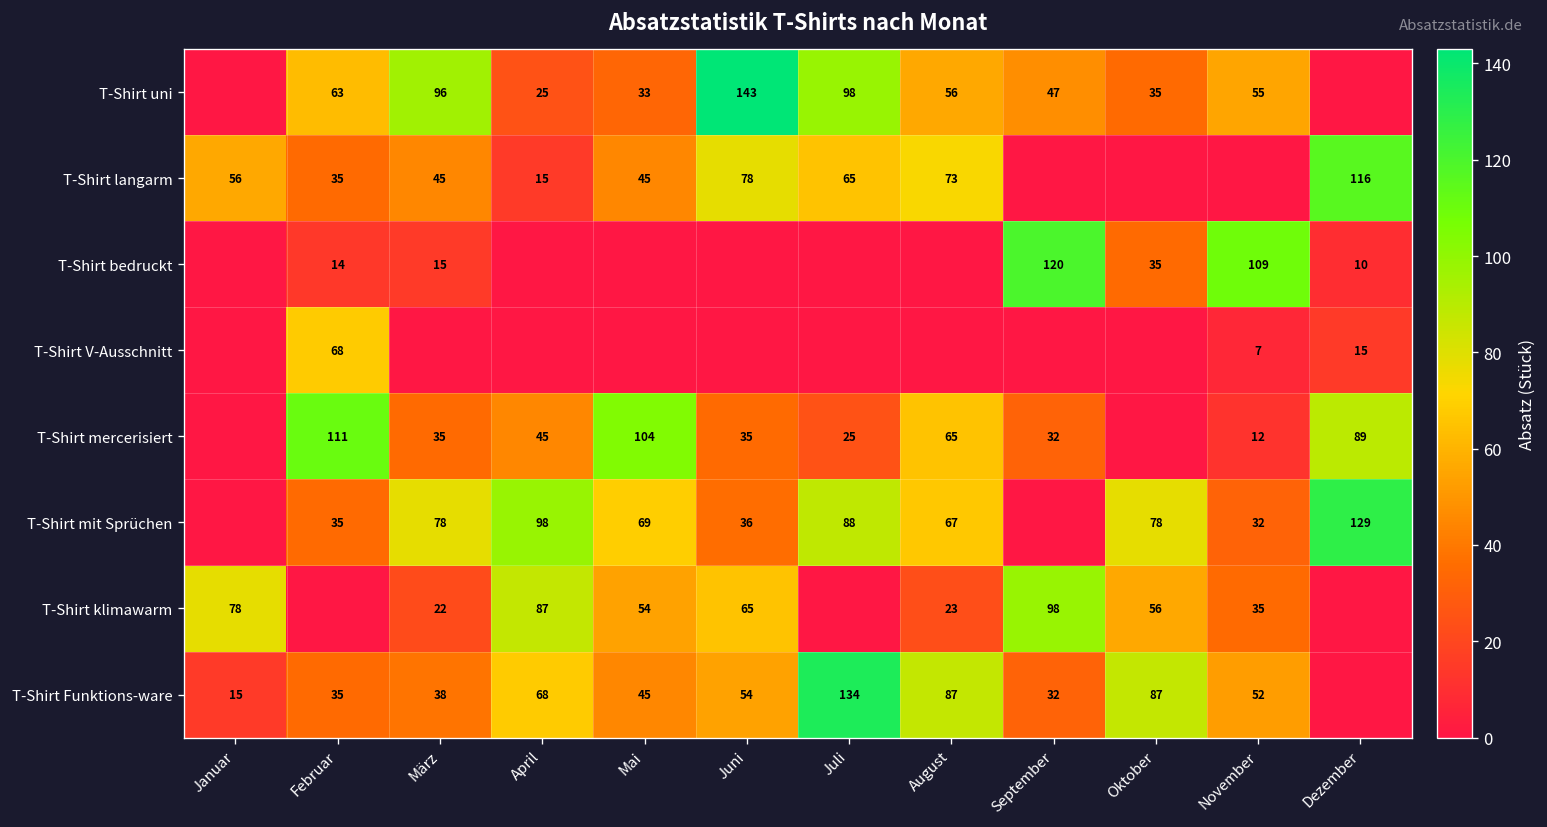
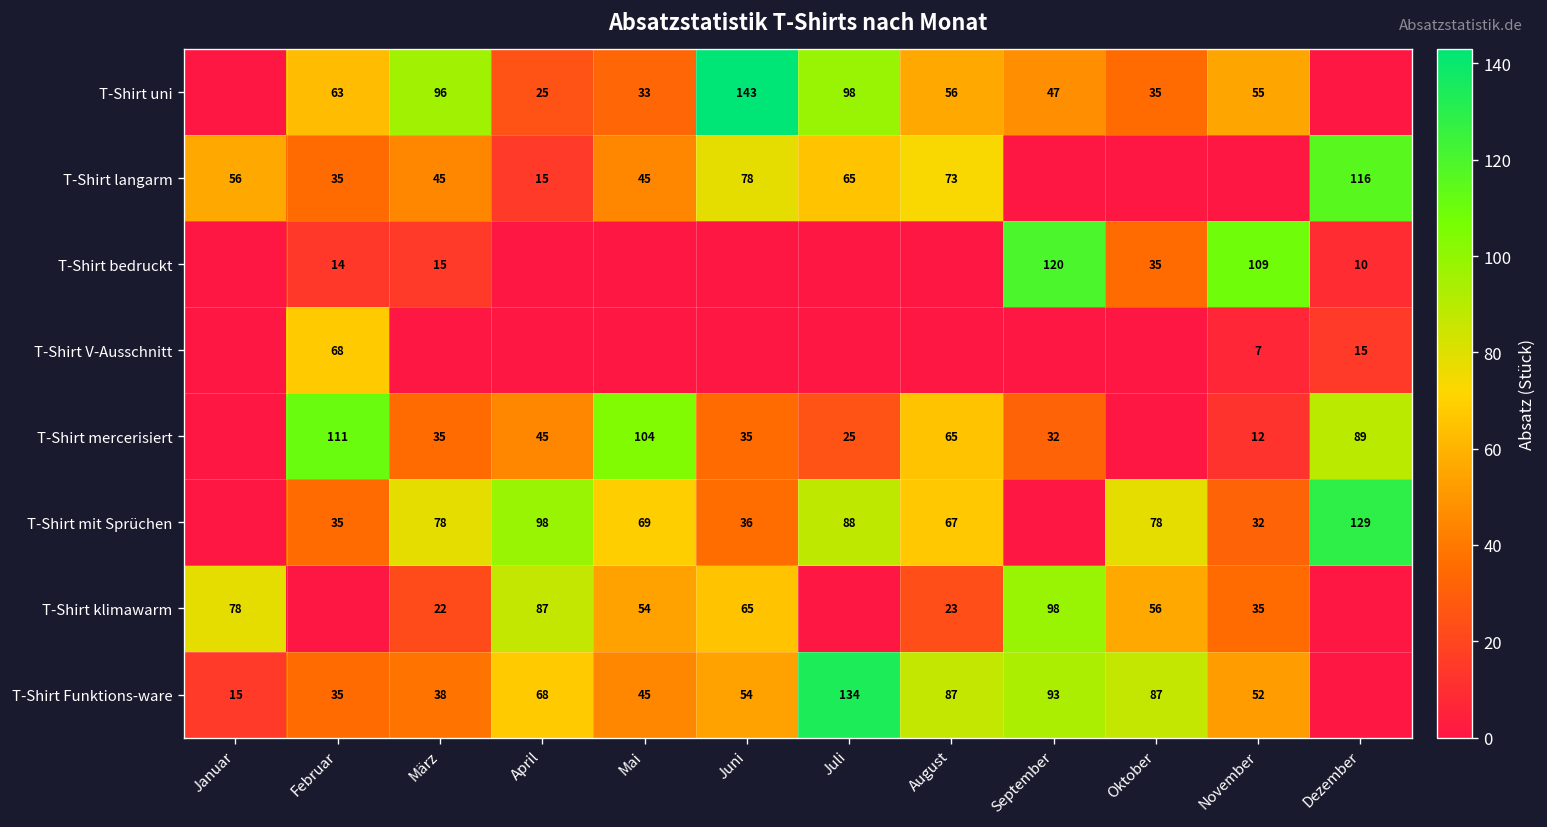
T-Shirt Funktions-ware, September: 32 -> 93
